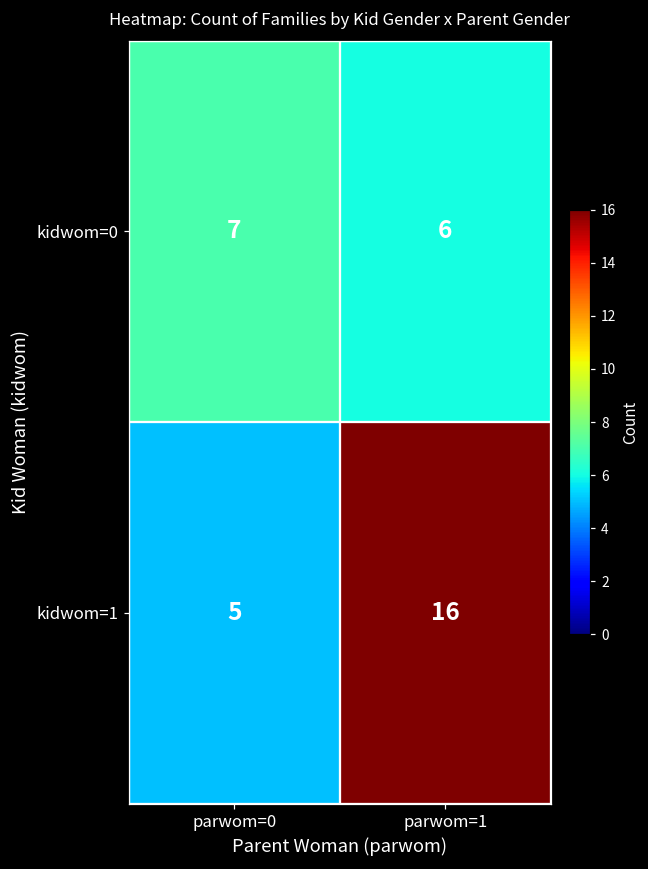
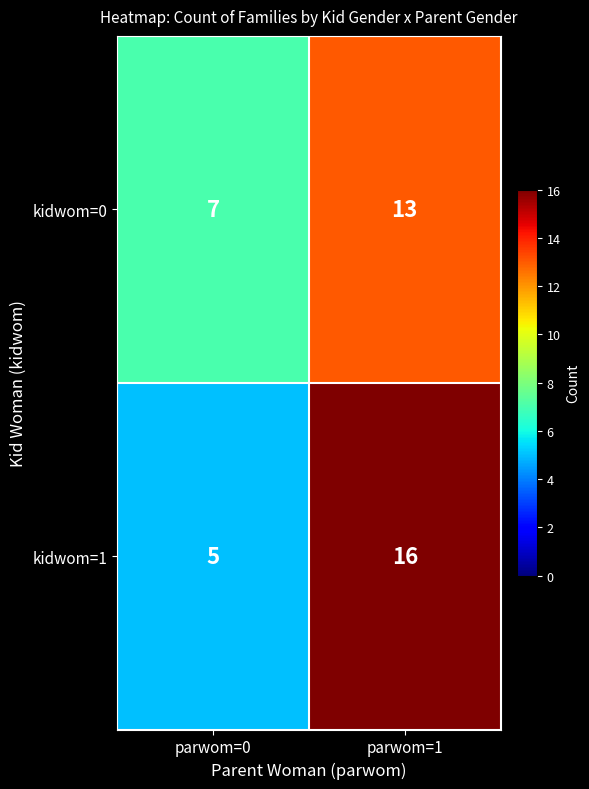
kidwom=0, parwom=1: 6 -> 13
